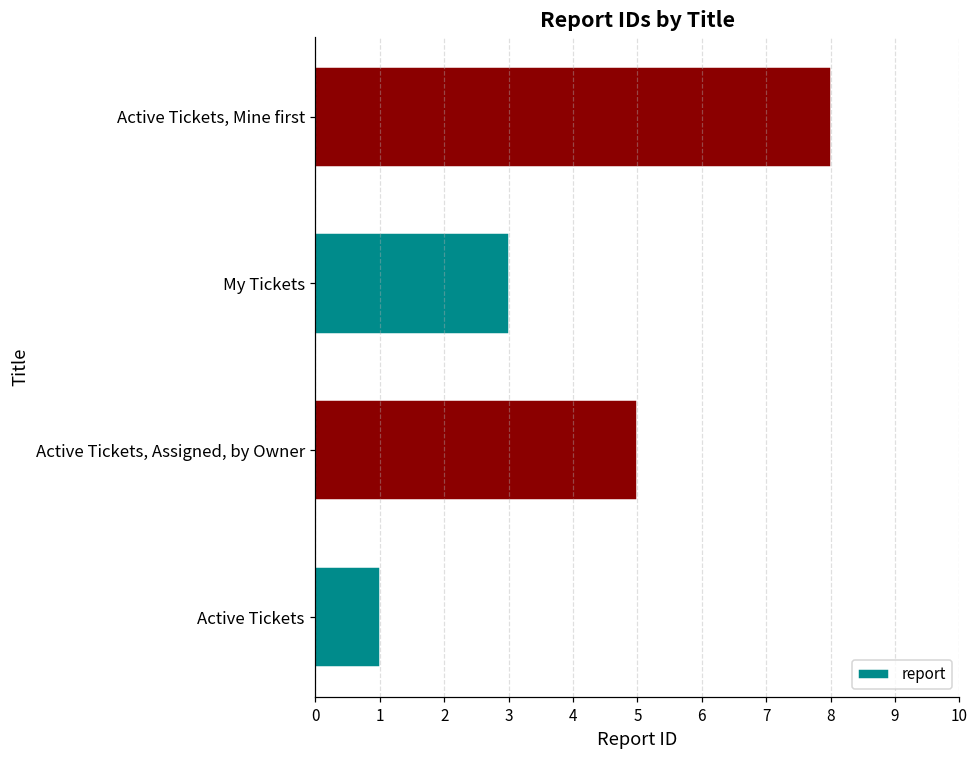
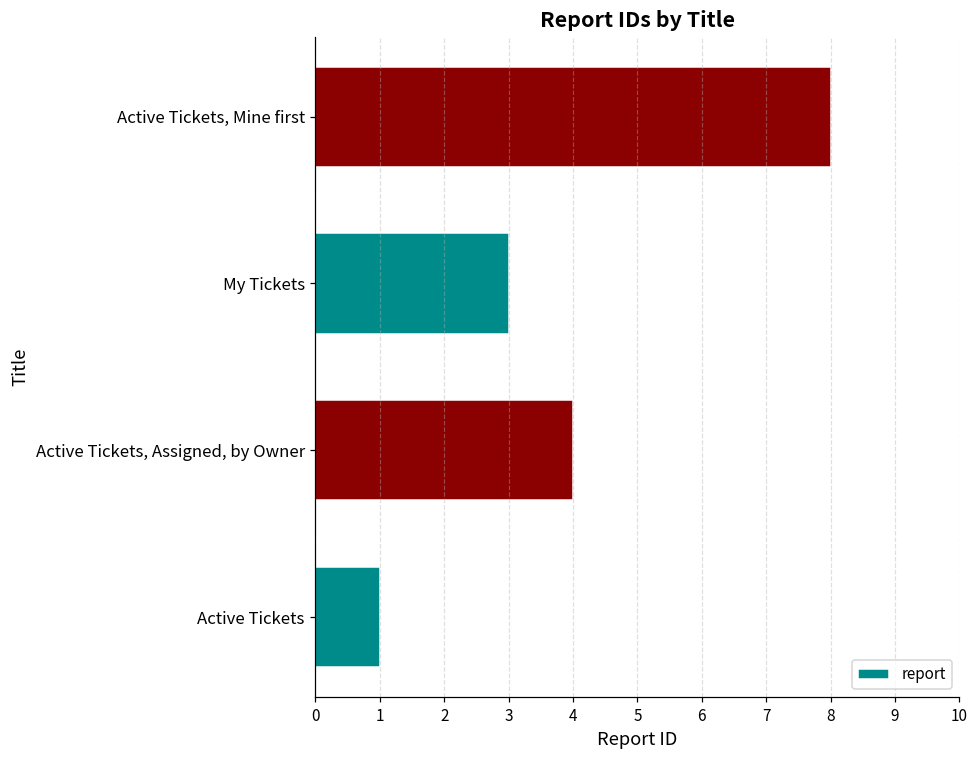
Active Tickets, Assigned, by Owner: 5 -> 4
